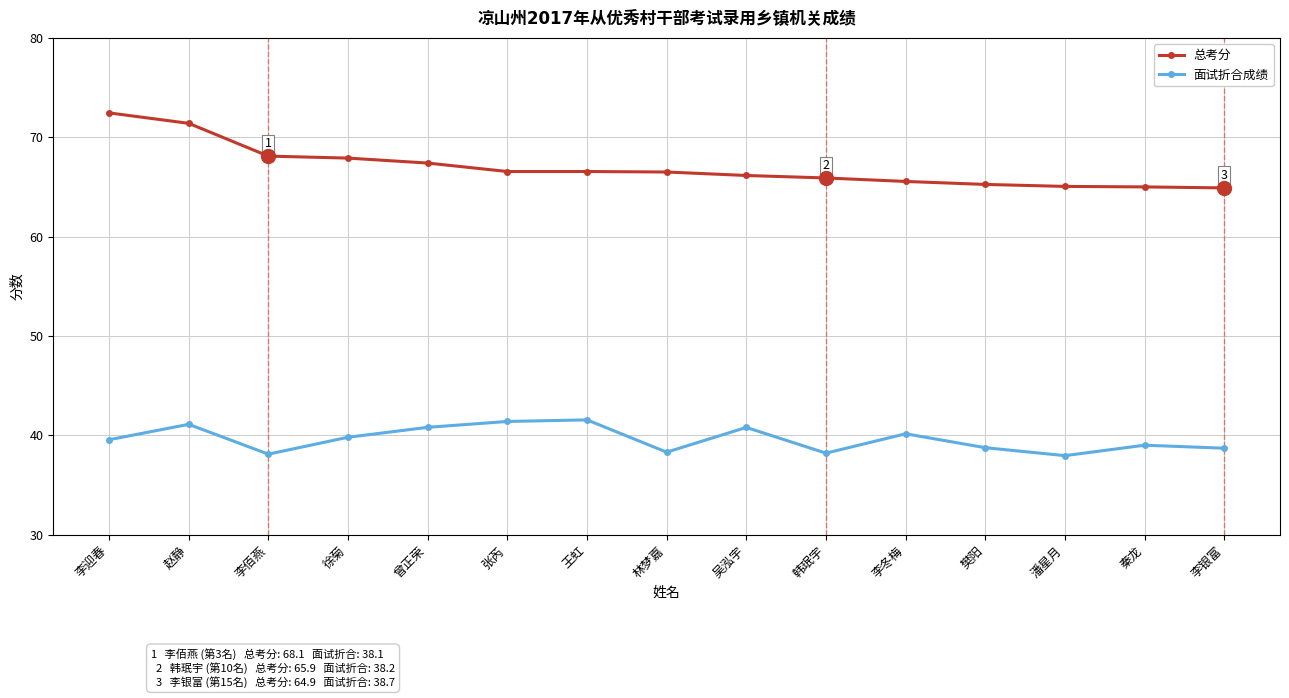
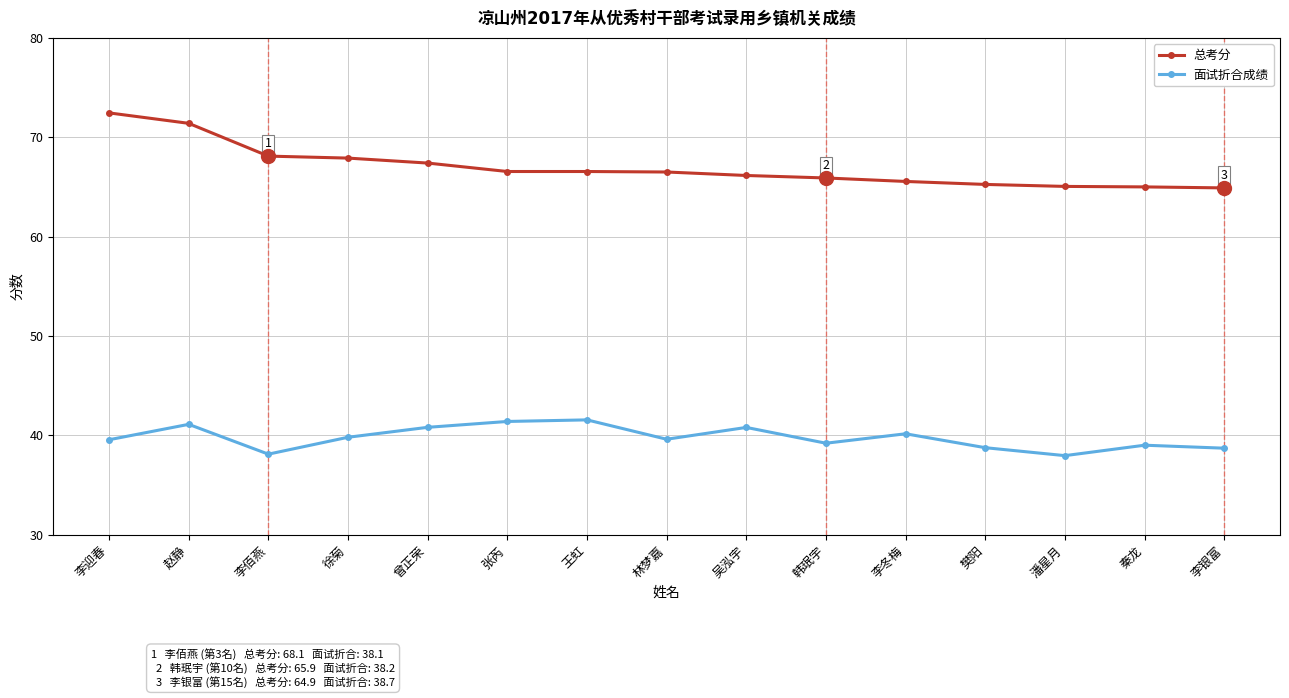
面试折合成绩, 林梦嘉: 38 -> 40
面试折合成绩, 韩珉宇: 38 -> 39
